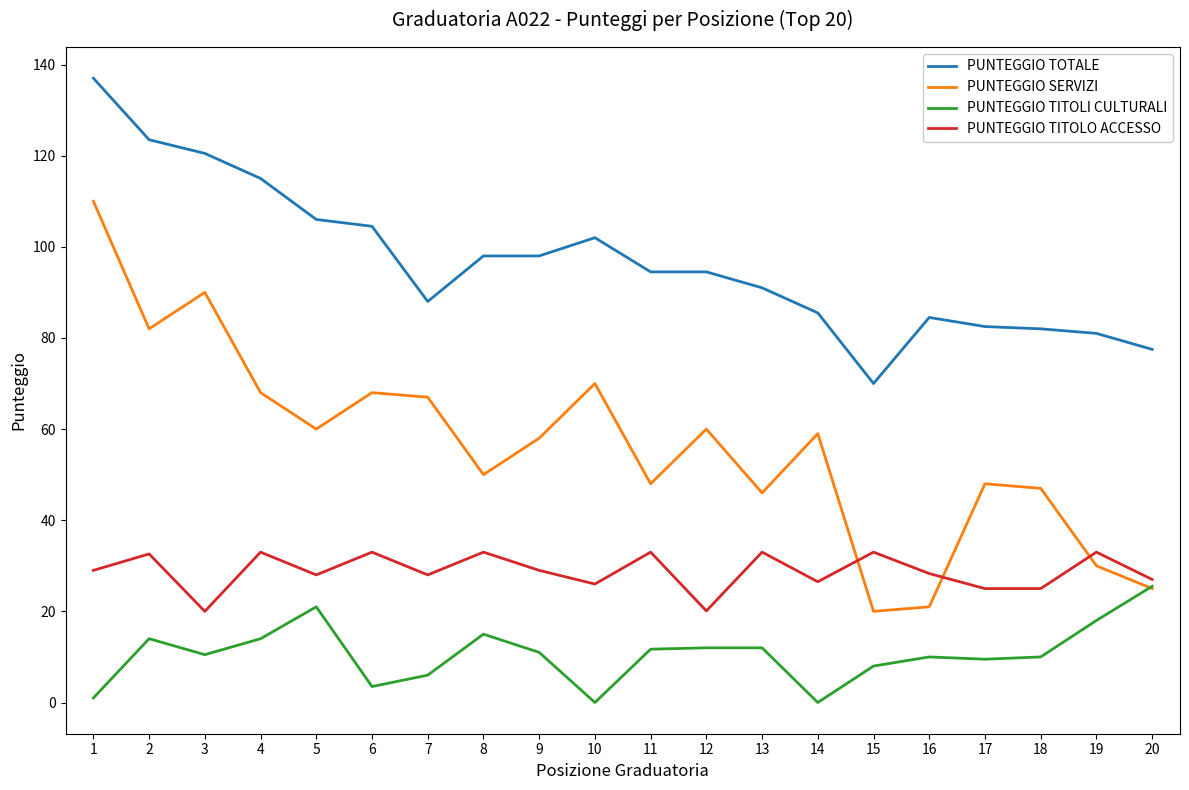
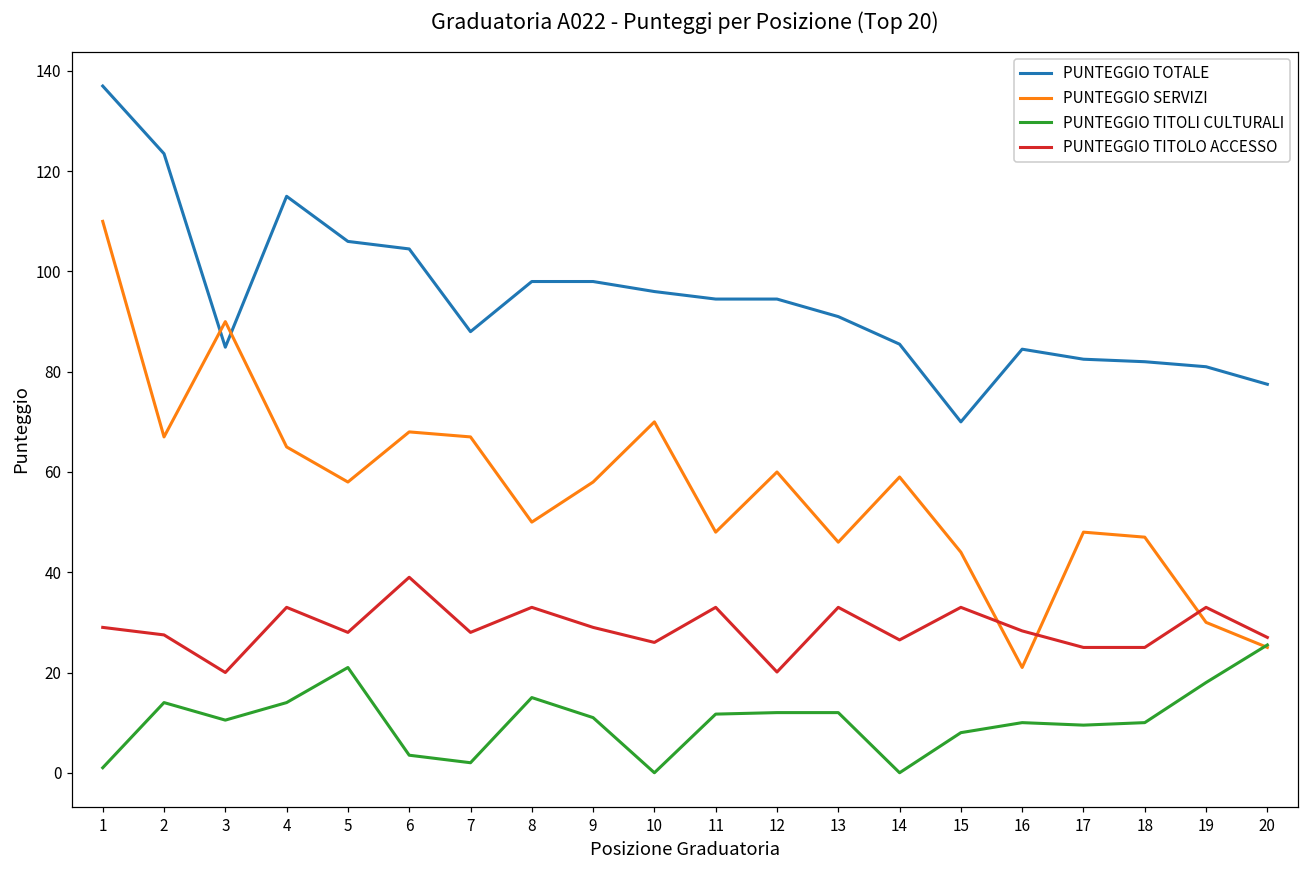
PUNTEGGIO SERVIZI, 2: 82 -> 67
PUNTEGGIO TITOLO ACCESSO, 2: 33 -> 28
PUNTEGGIO TOTALE, 3: 121 -> 85
PUNTEGGIO SERVIZI, 4: 68 -> 65
PUNTEGGIO SERVIZI, 5: 60 -> 58
PUNTEGGIO TITOLO ACCESSO, 6: 33 -> 39
PUNTEGGIO TITOLI CULTURALI, 7: 6 -> 2
PUNTEGGIO TOTALE, 10: 102 -> 96
PUNTEGGIO SERVIZI, 15: 20 -> 44
